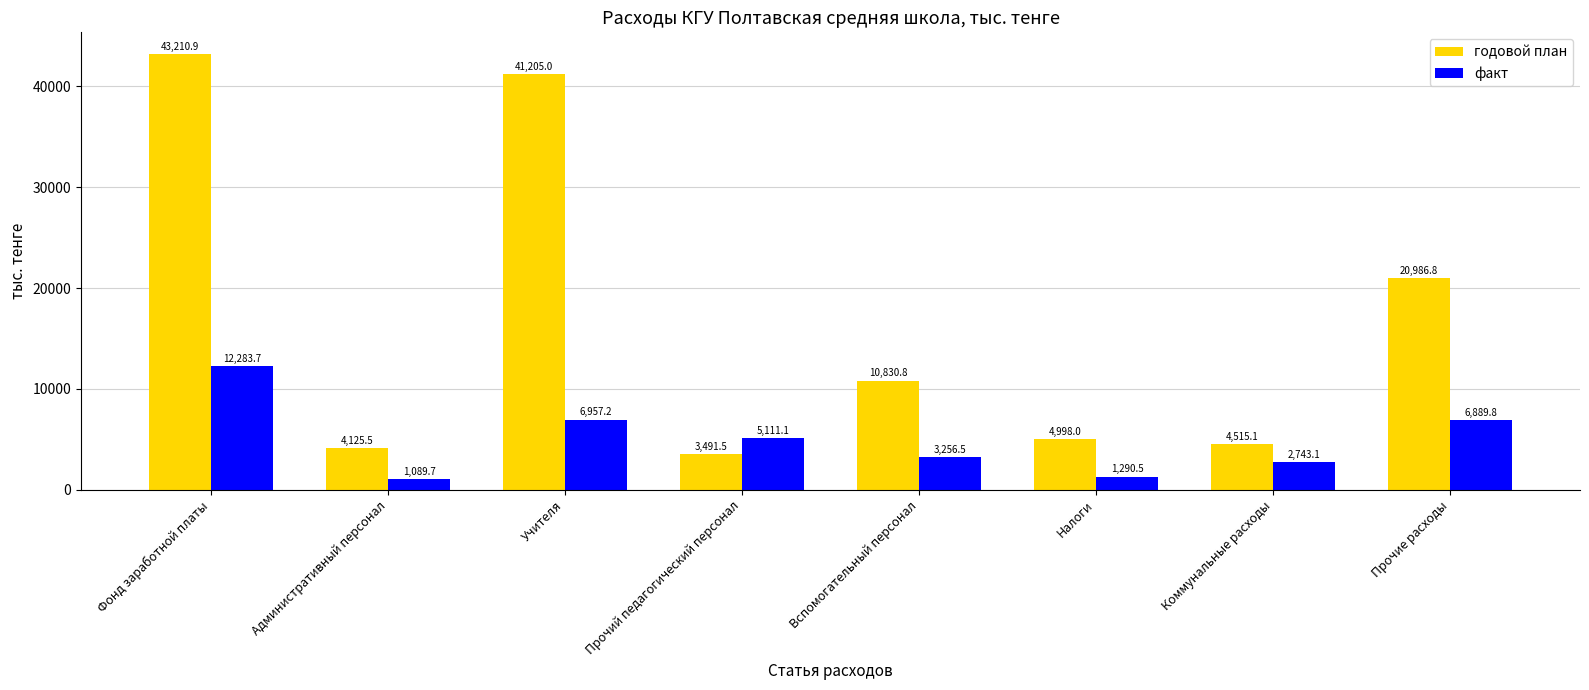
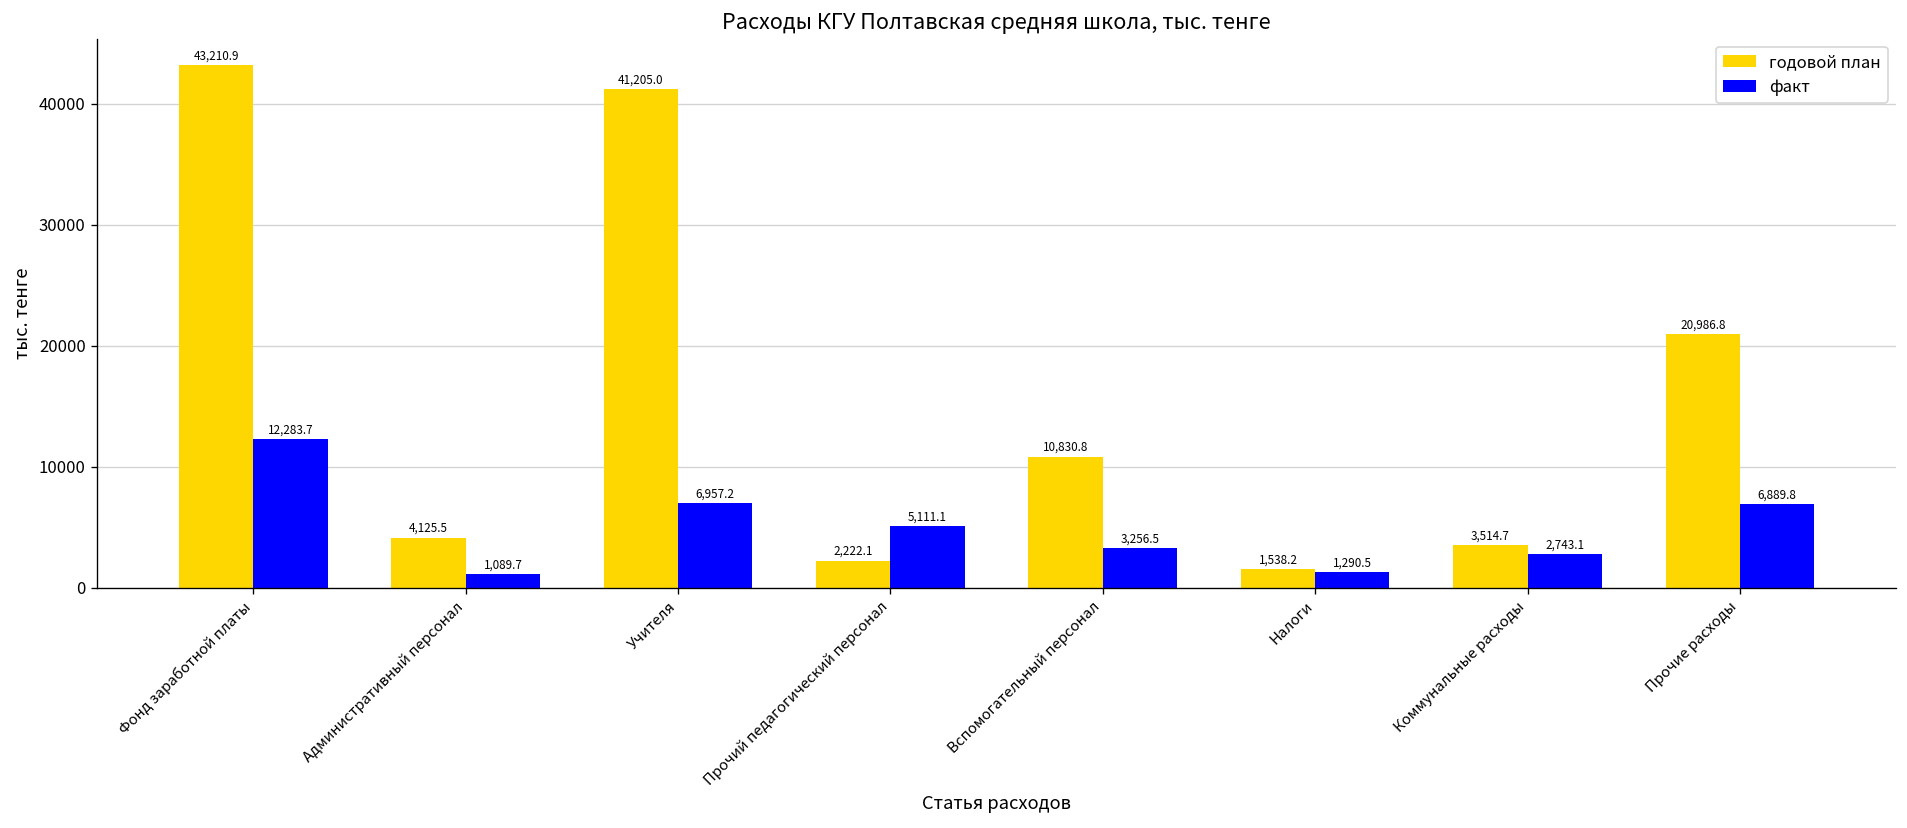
годовой план, Прочий педагогический персонал: 3,491.5 -> 2,222.1
годовой план, Налоги: 4,998.0 -> 1,538.2
годовой план, Коммунальные расходы: 4,515.1 -> 3,514.7
